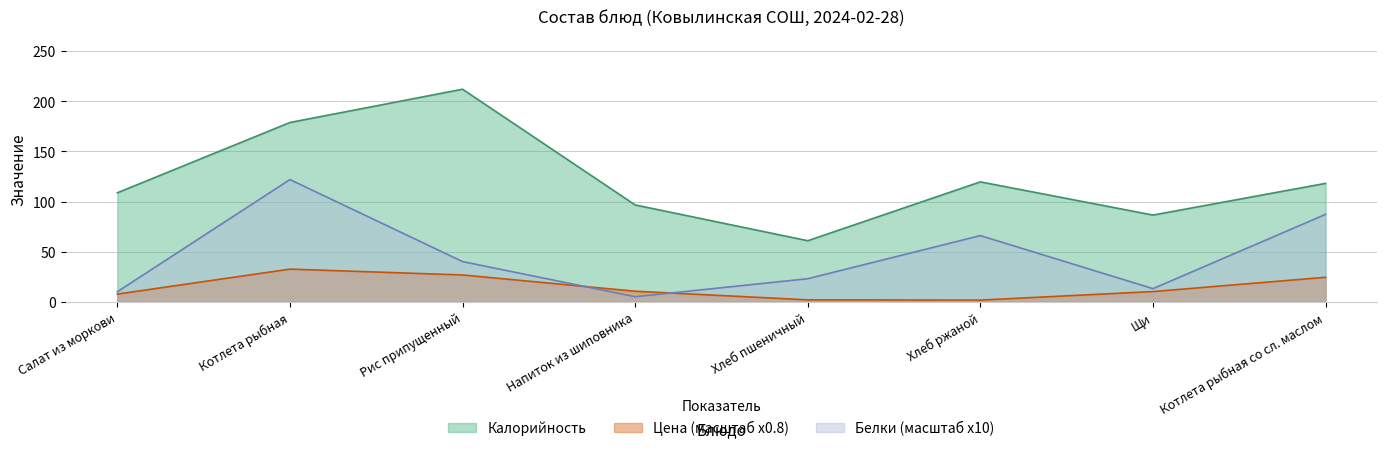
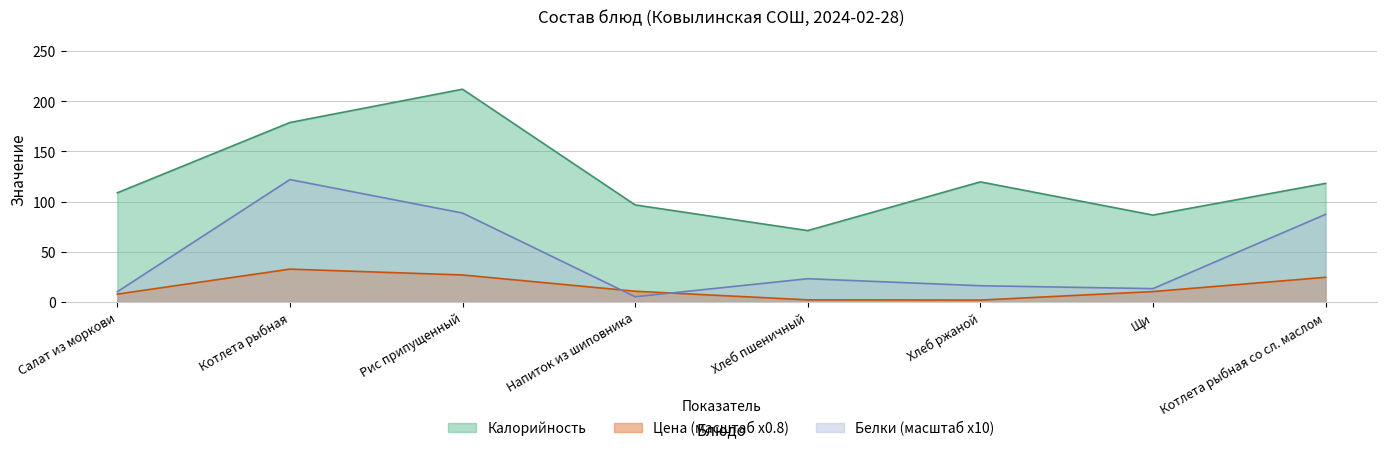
Белки (масштаб x10), Рис припущенный: 40 -> 89
Калорийность, Хлеб пшеничный: 61 -> 71
Белки (масштаб x10), Хлеб ржаной: 66 -> 16
